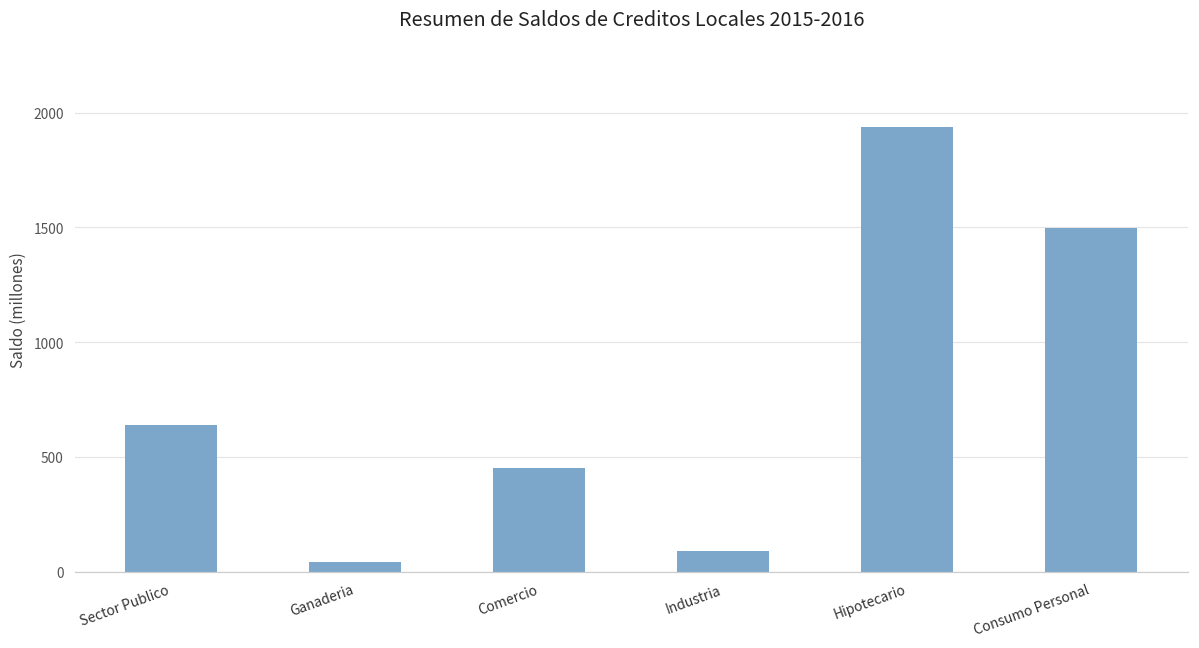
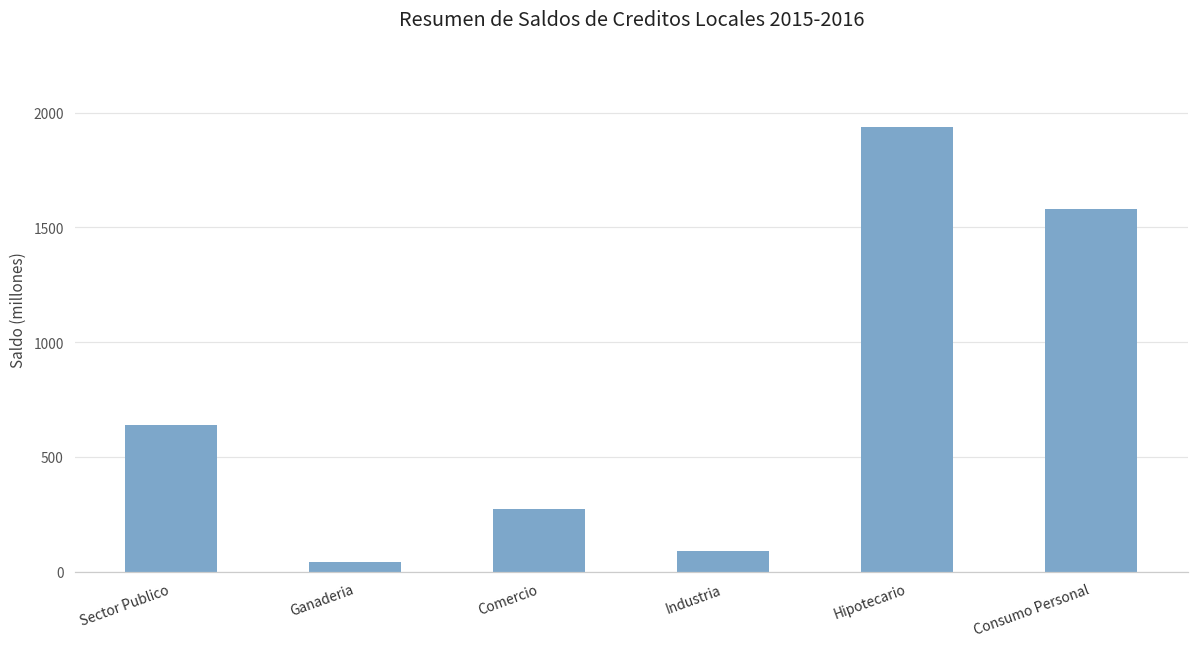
Comercio: 450 -> 270
Consumo Personal: 1500 -> 1580
